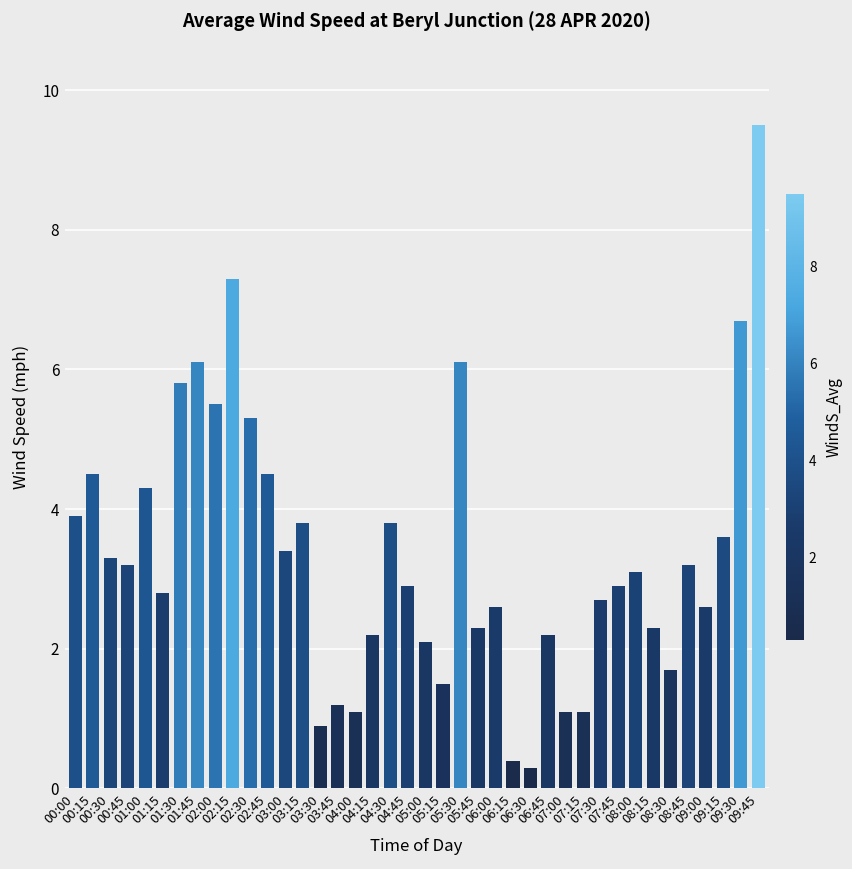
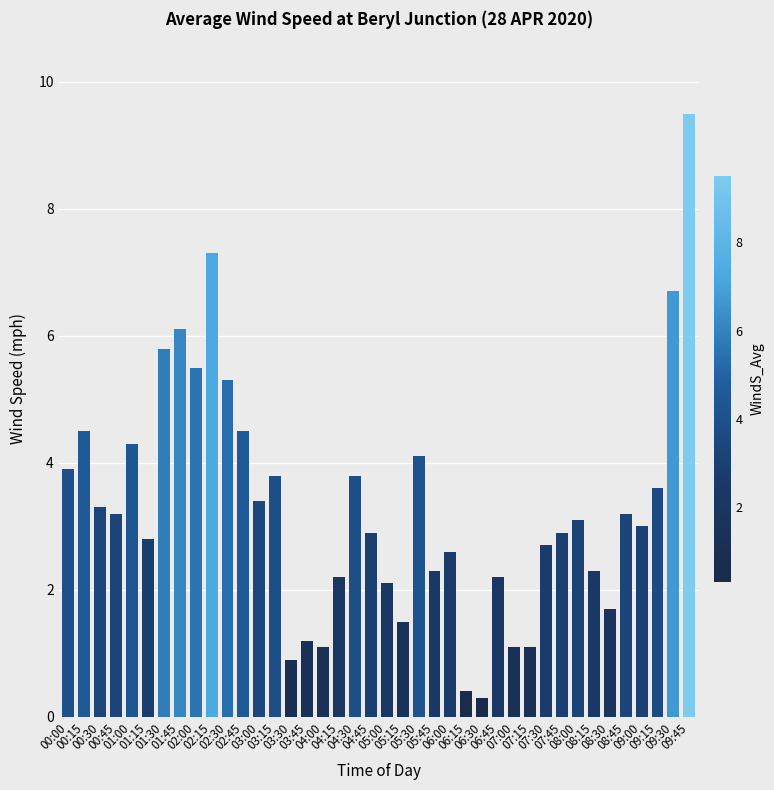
05:30: 6.1 -> 4.1
09:00: 2.6 -> 3.0
